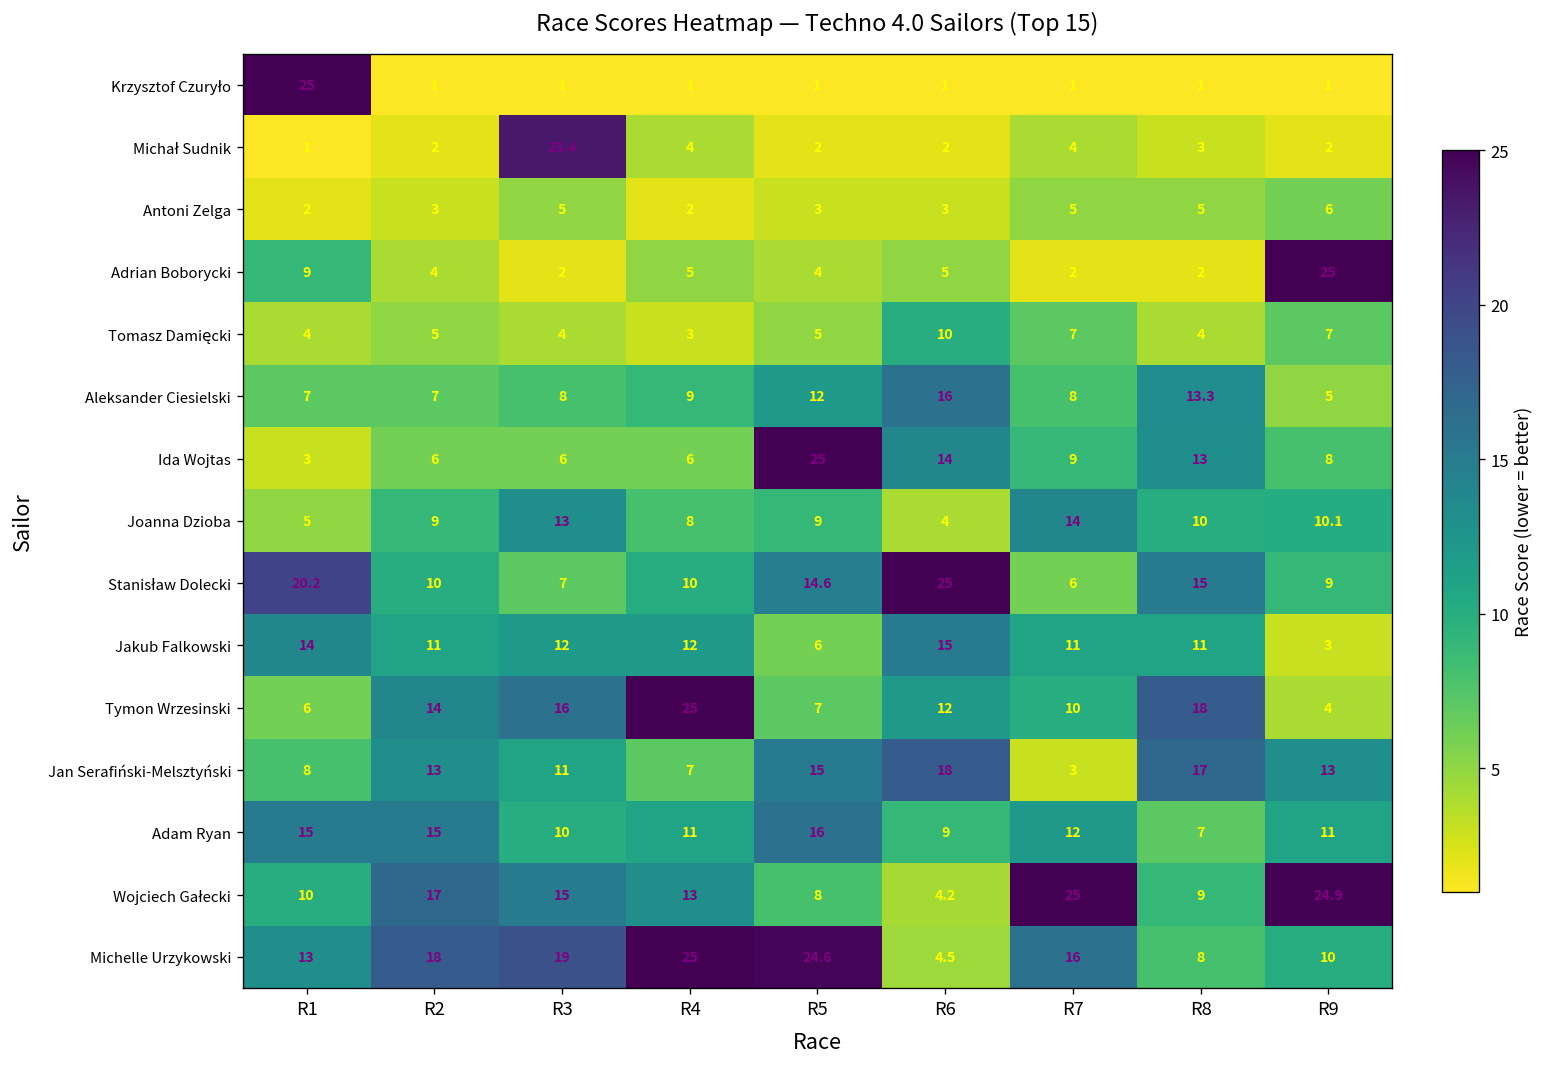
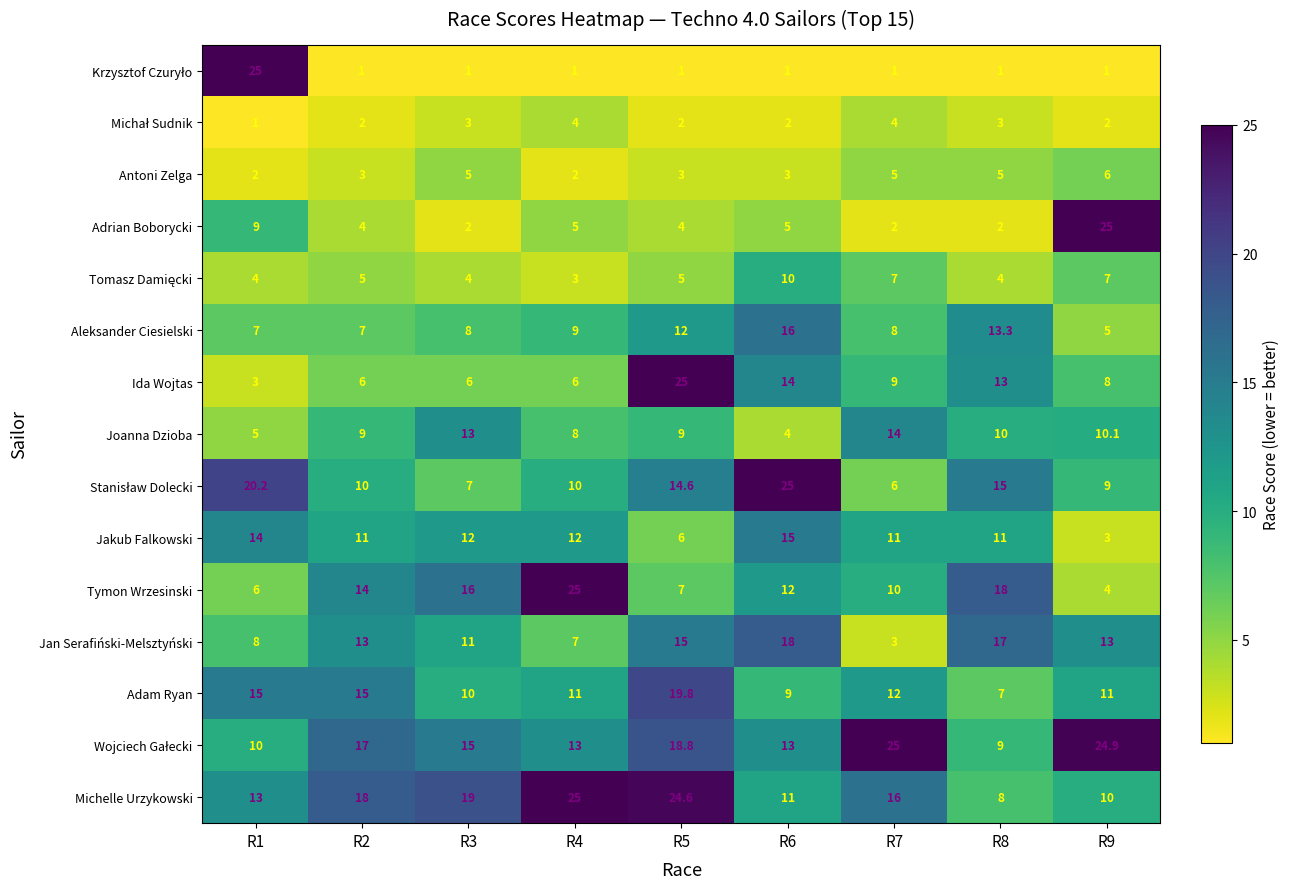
Michał Sudnik, R3: 23.4 -> 3
Adam Ryan, R5: 16 -> 19.8
Wojciech Gałecki, R5: 8 -> 18.8
Wojciech Gałecki, R6: 4.2 -> 13
Michelle Urzykowski, R6: 4.5 -> 11
